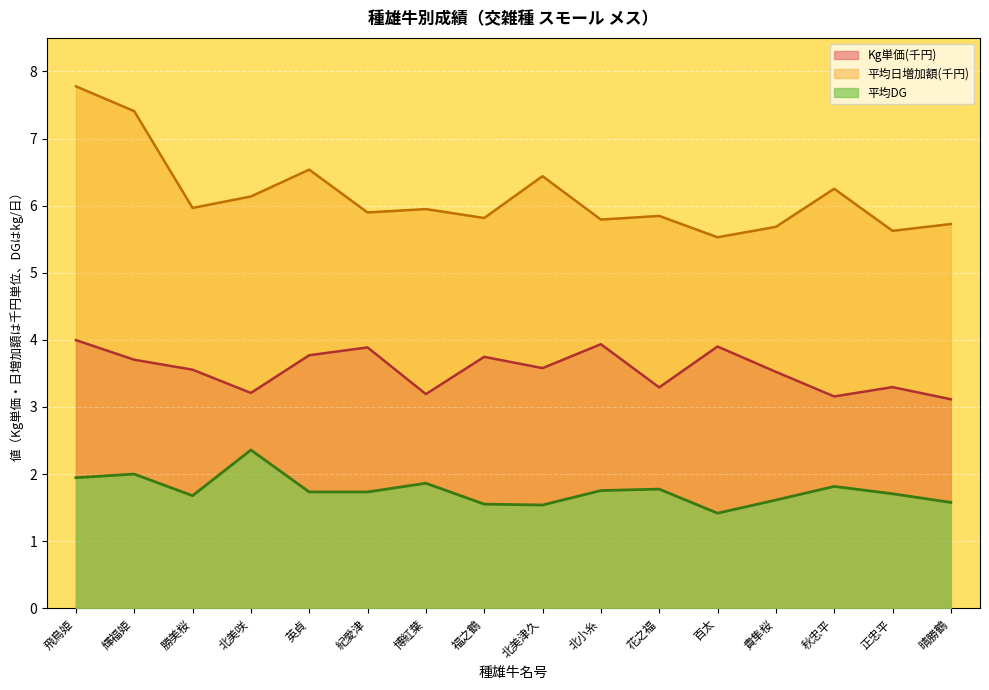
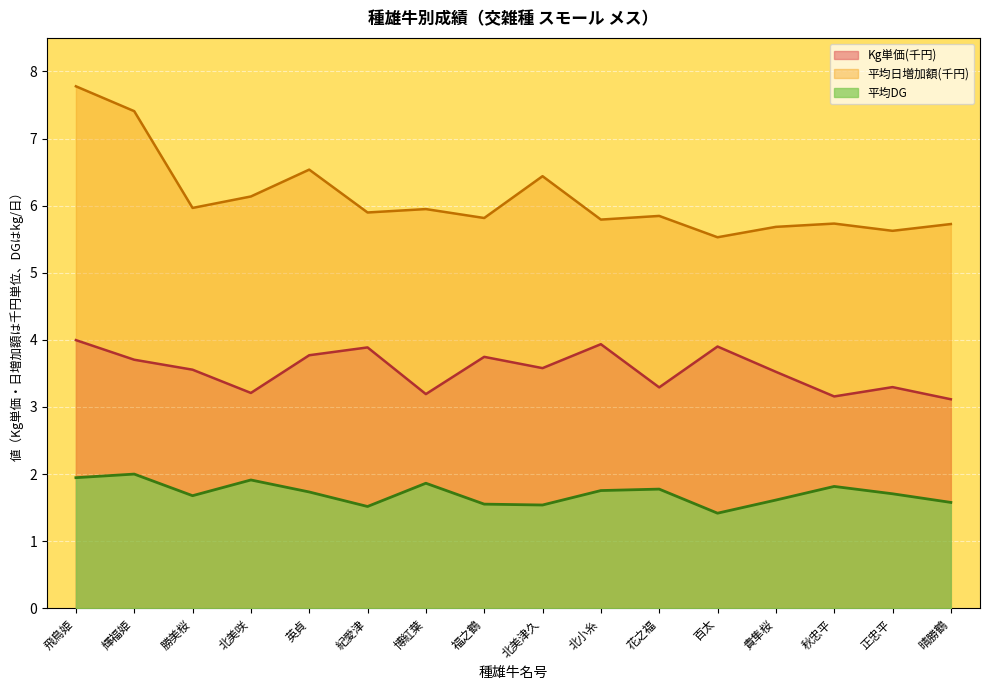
平均DG, 北美咲: 2.4 -> 1.9
平均DG, 紀愛津: 1.7 -> 1.5
平均日増加額(千円), 秋忠平: 6.3 -> 5.7
